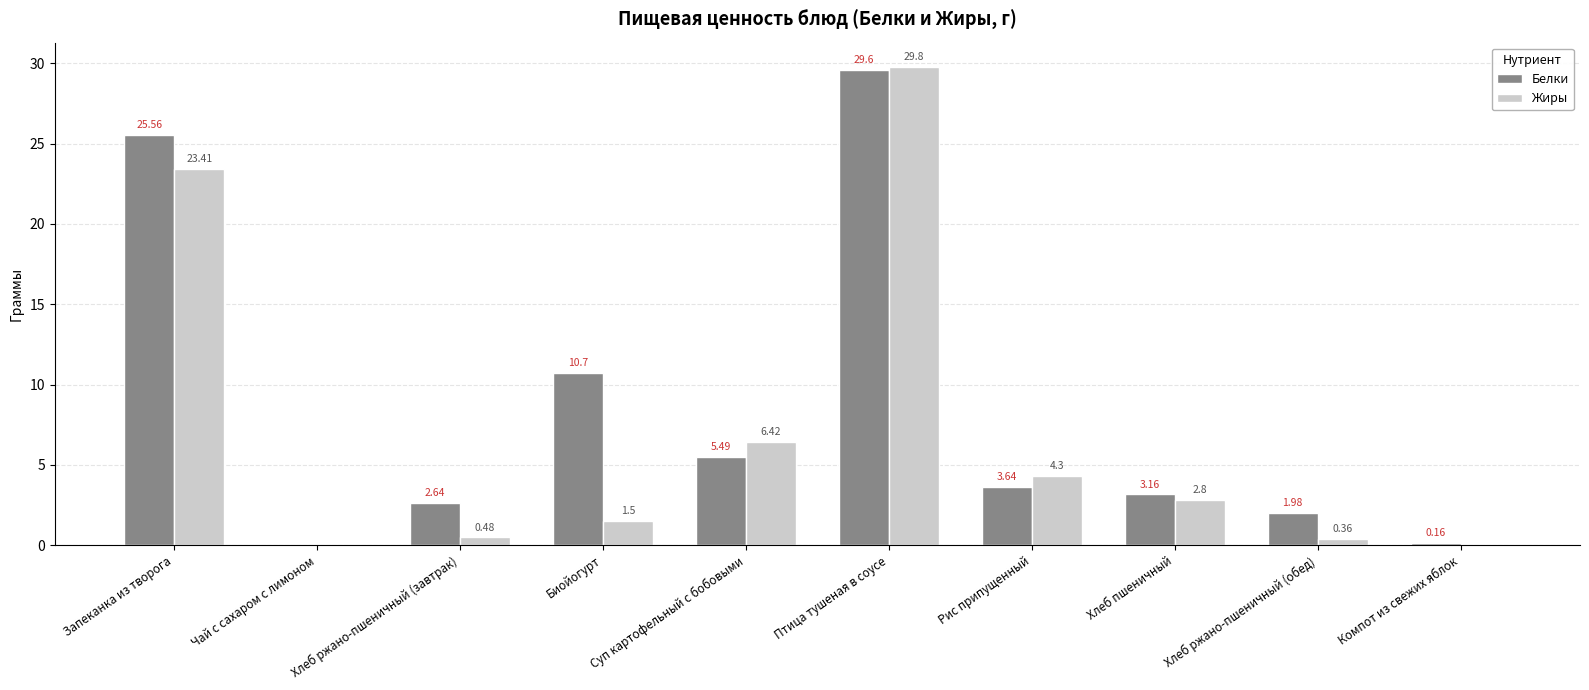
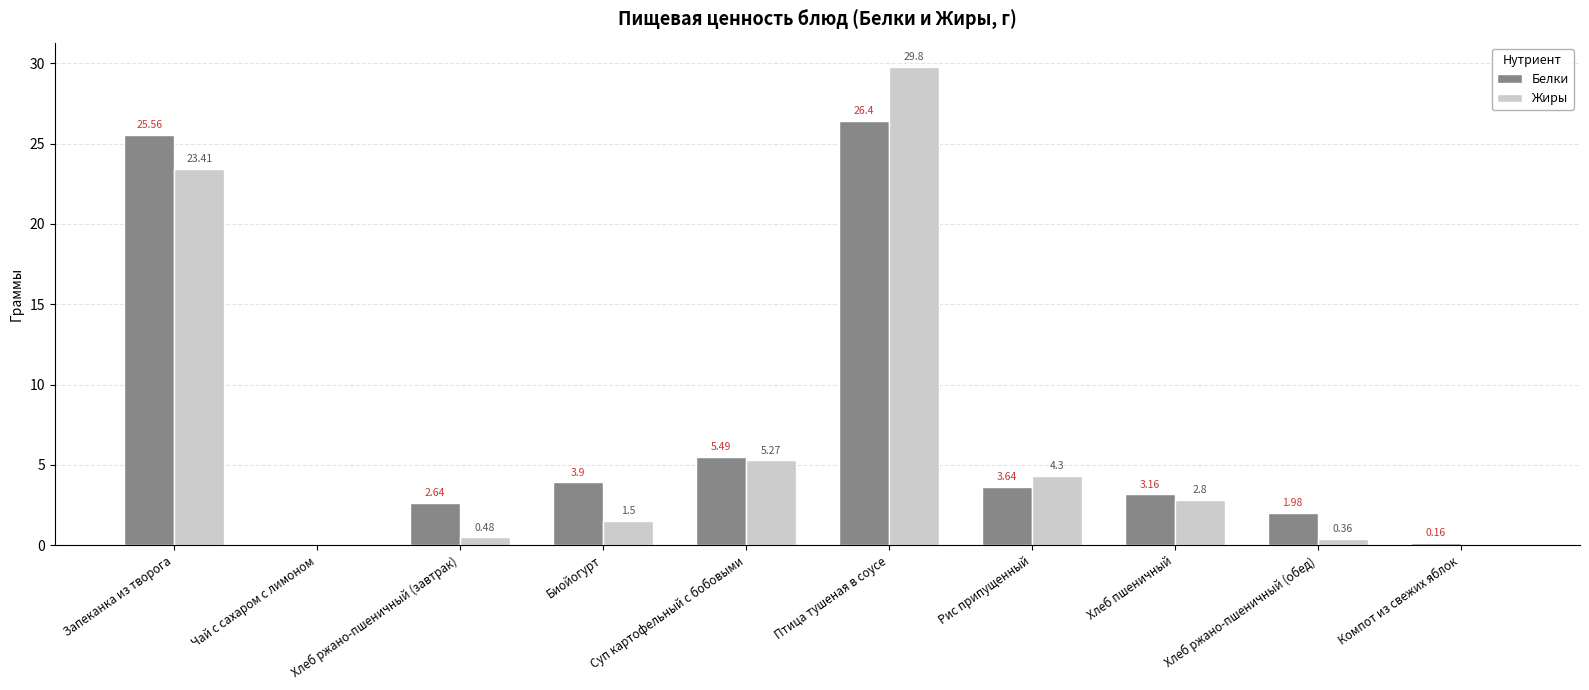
Белки, Биойогурт: 10.7 -> 3.9
Жиры, Суп картофельный с бобовыми: 6.42 -> 5.27
Белки, Птица тушеная в соусе: 29.6 -> 26.4
